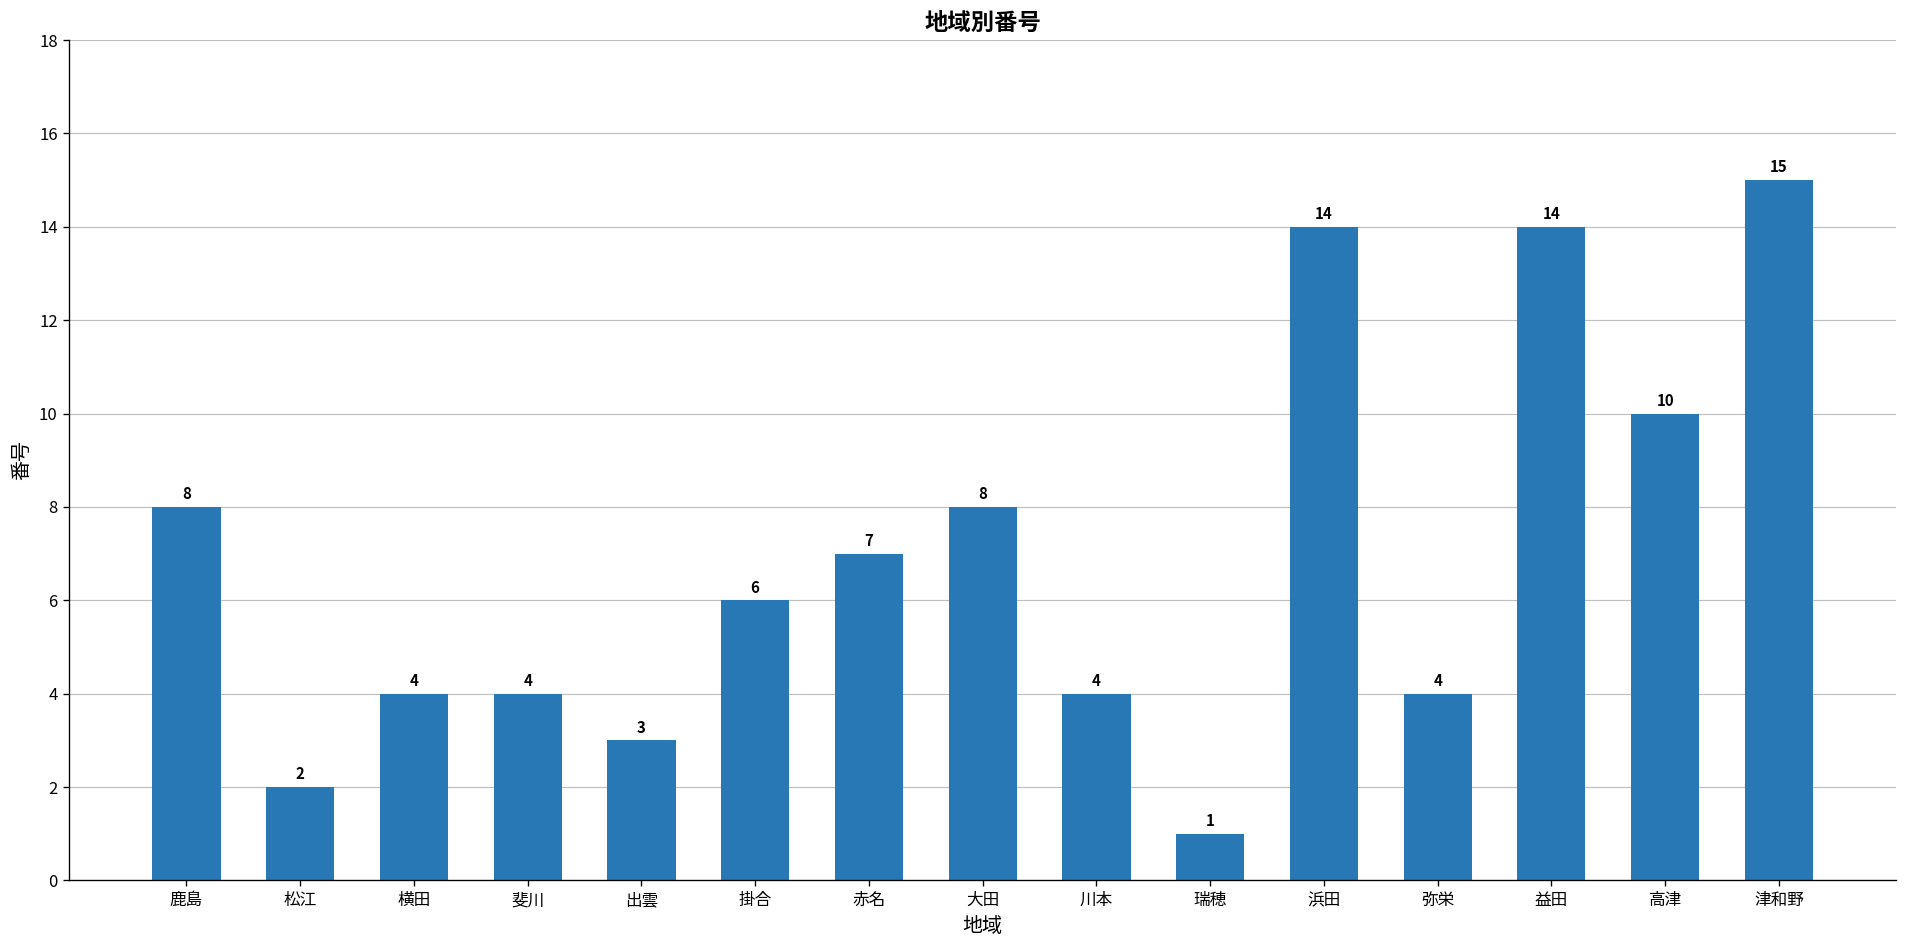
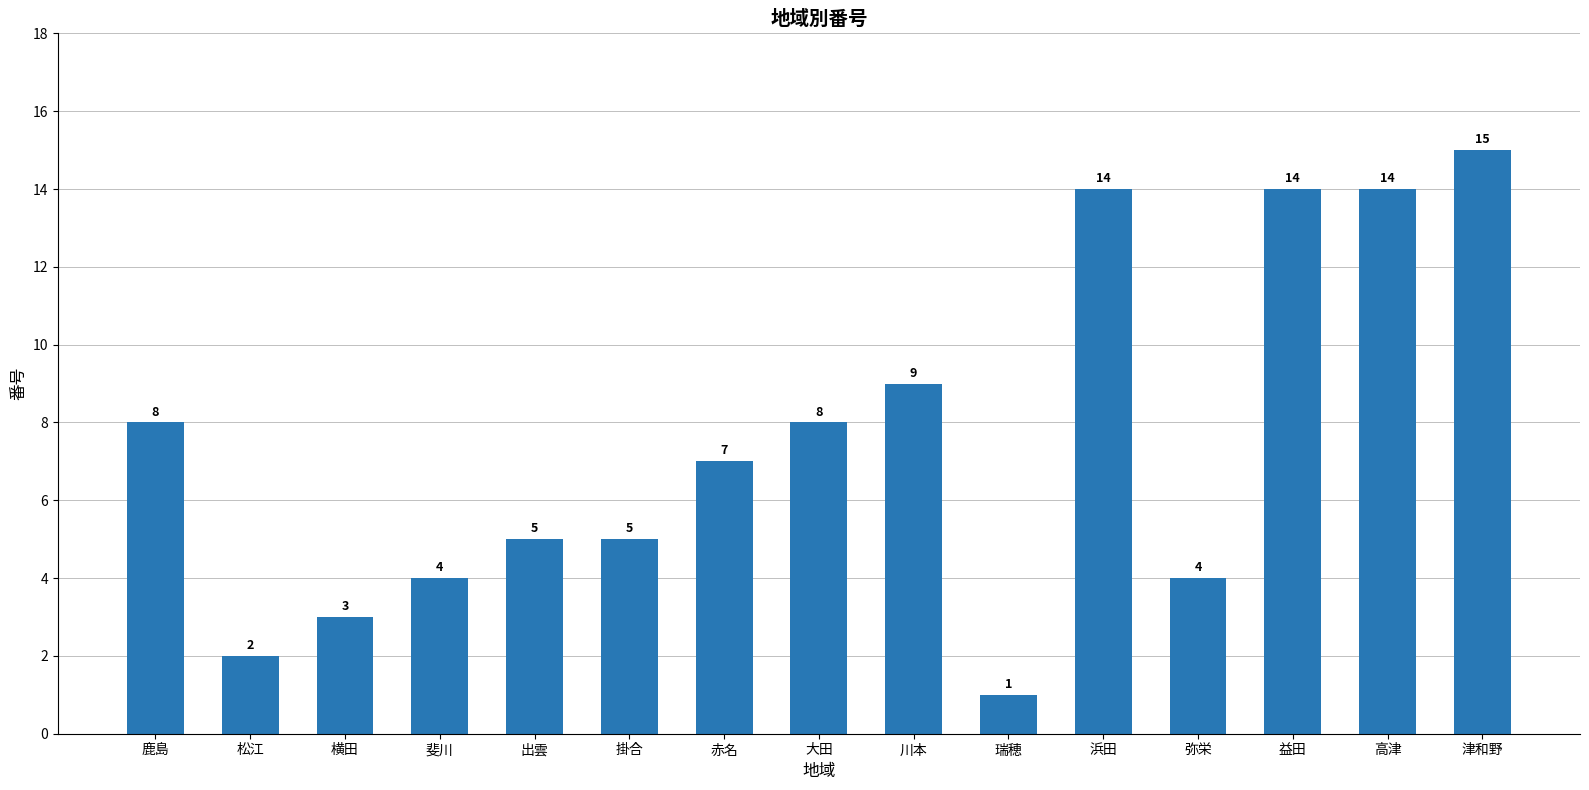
横田: 4 -> 3
出雲: 3 -> 5
掛合: 6 -> 5
川本: 4 -> 9
高津: 10 -> 14
